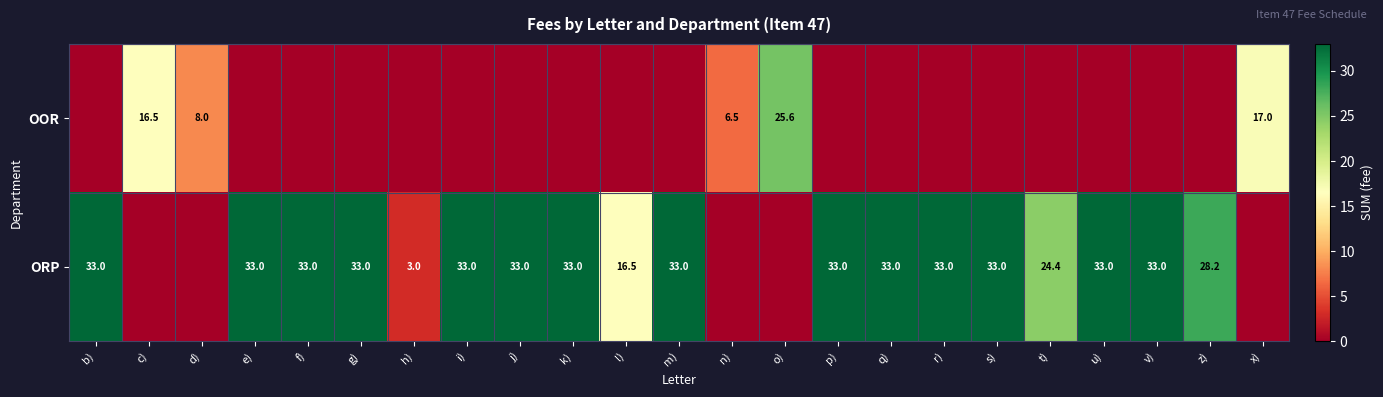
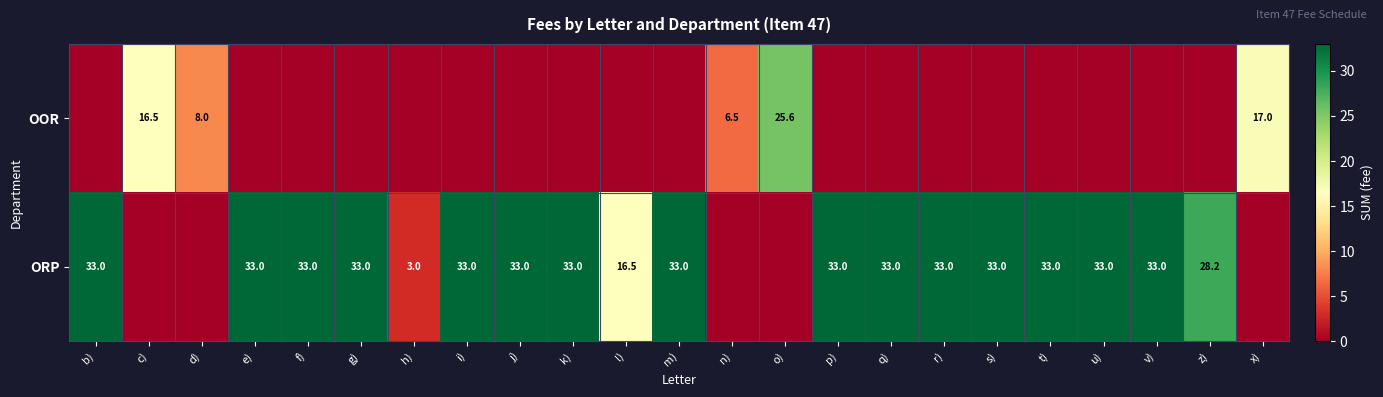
ORP, t): 24.4 -> 33.0
